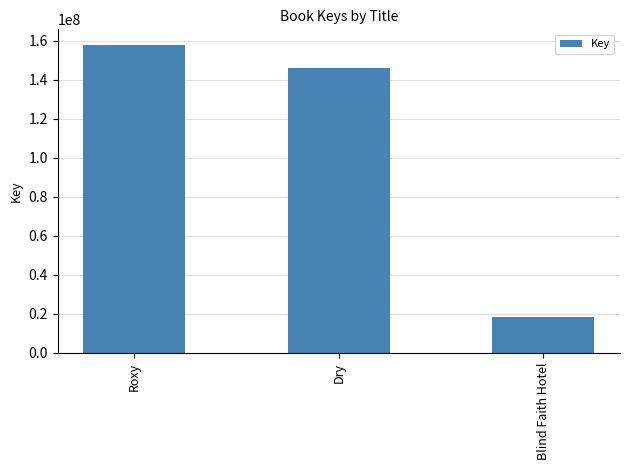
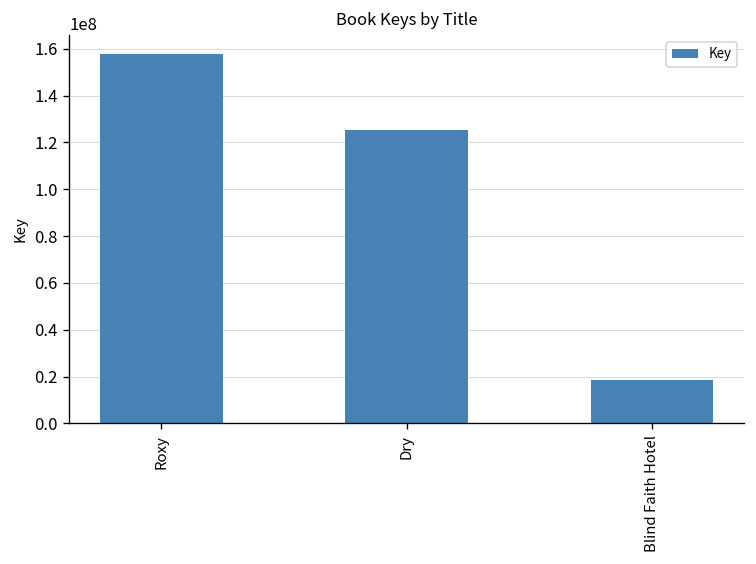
Dry: 146000000 -> 125000000
